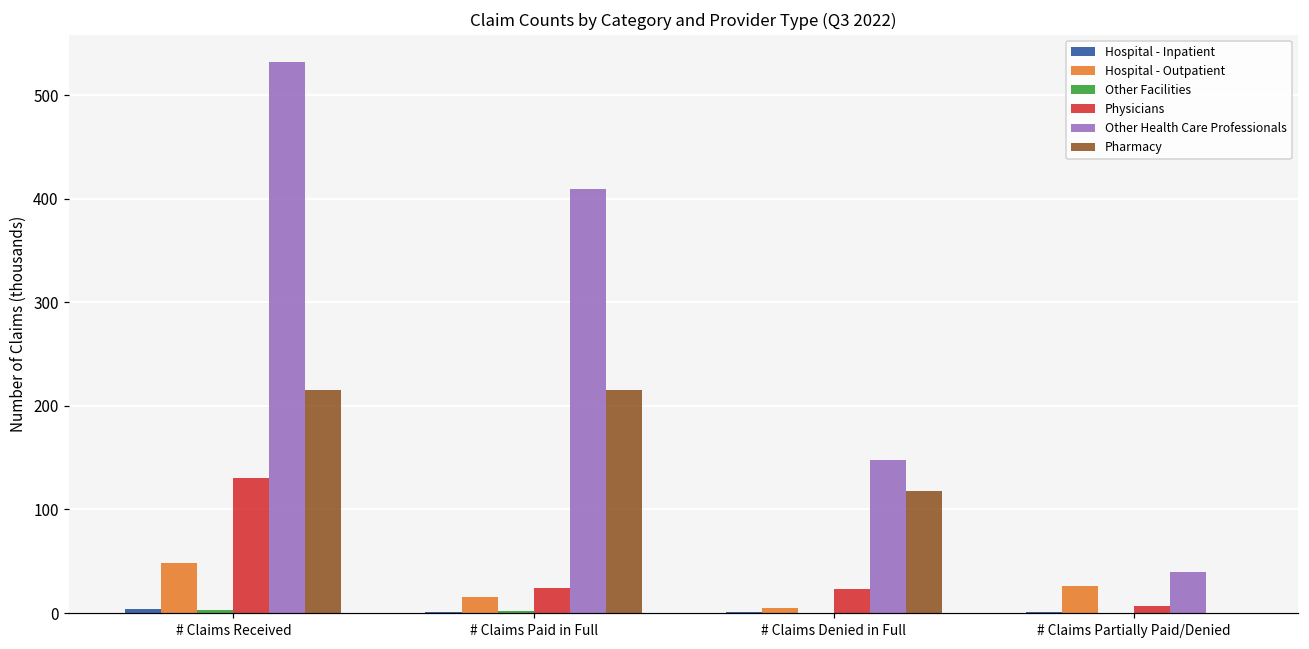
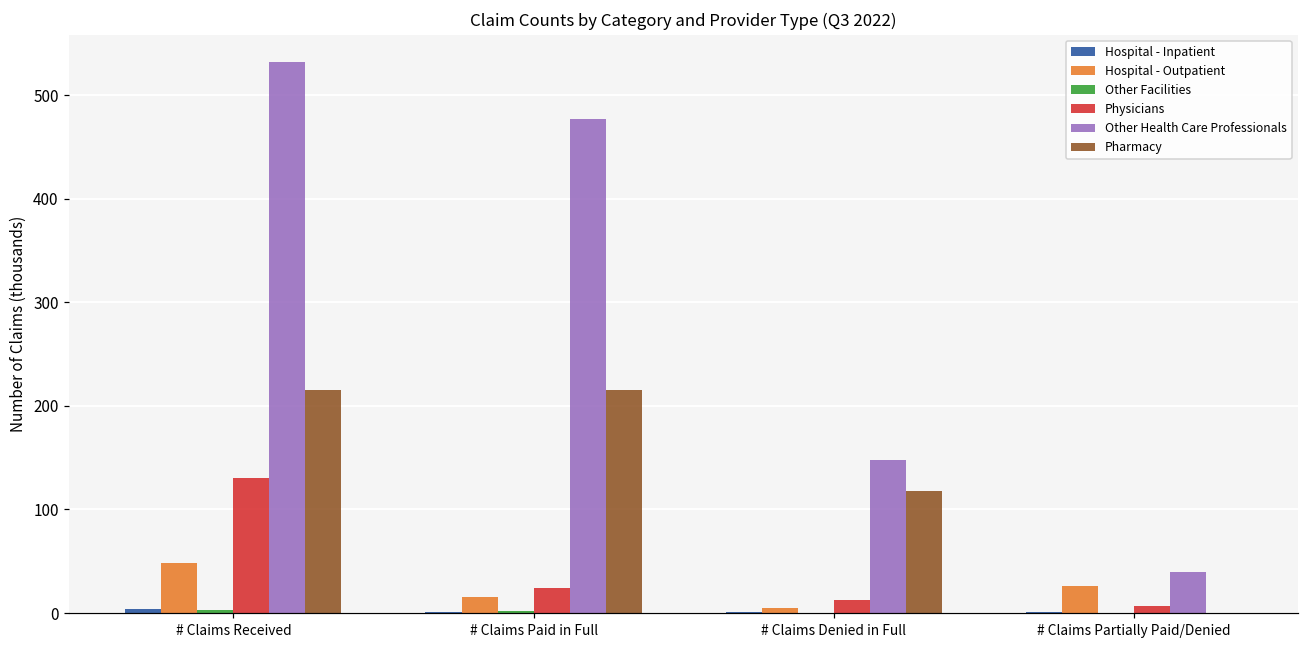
Other Health Care Professionals, # Claims Paid in Full: 410 -> 480
Physicians, # Claims Denied in Full: 20 -> 10
